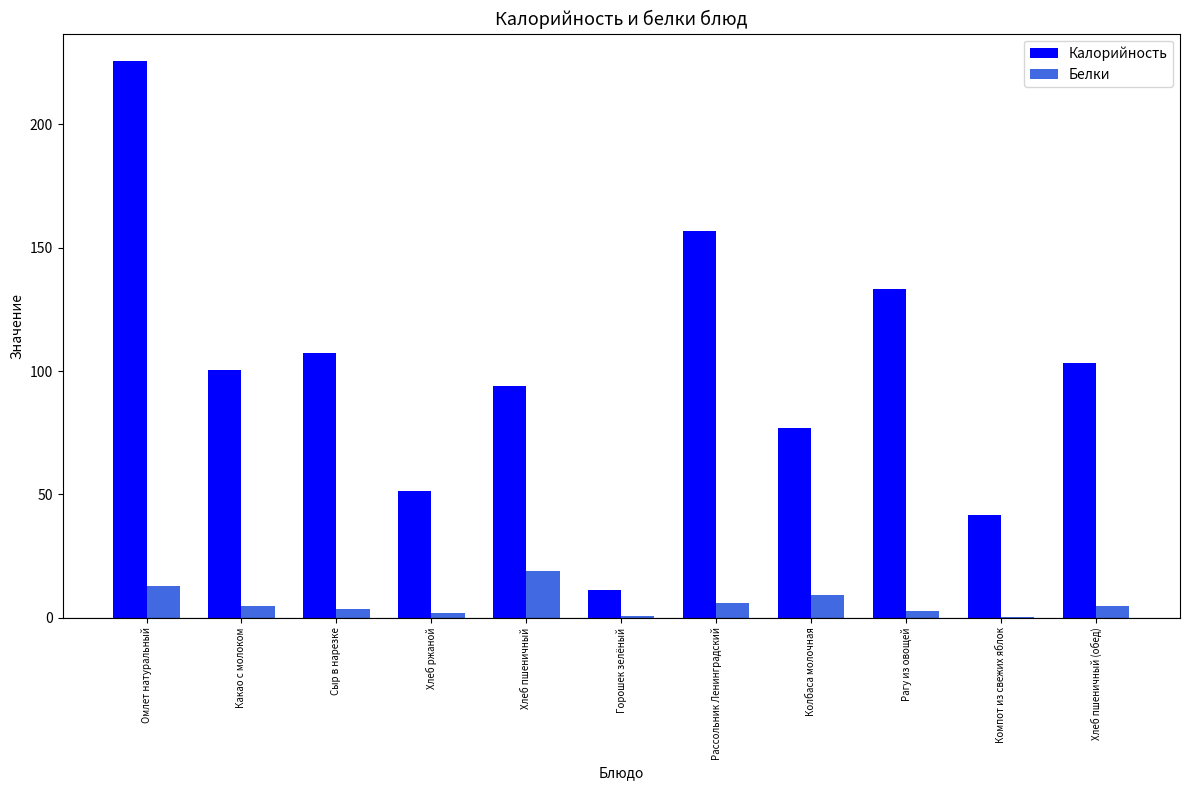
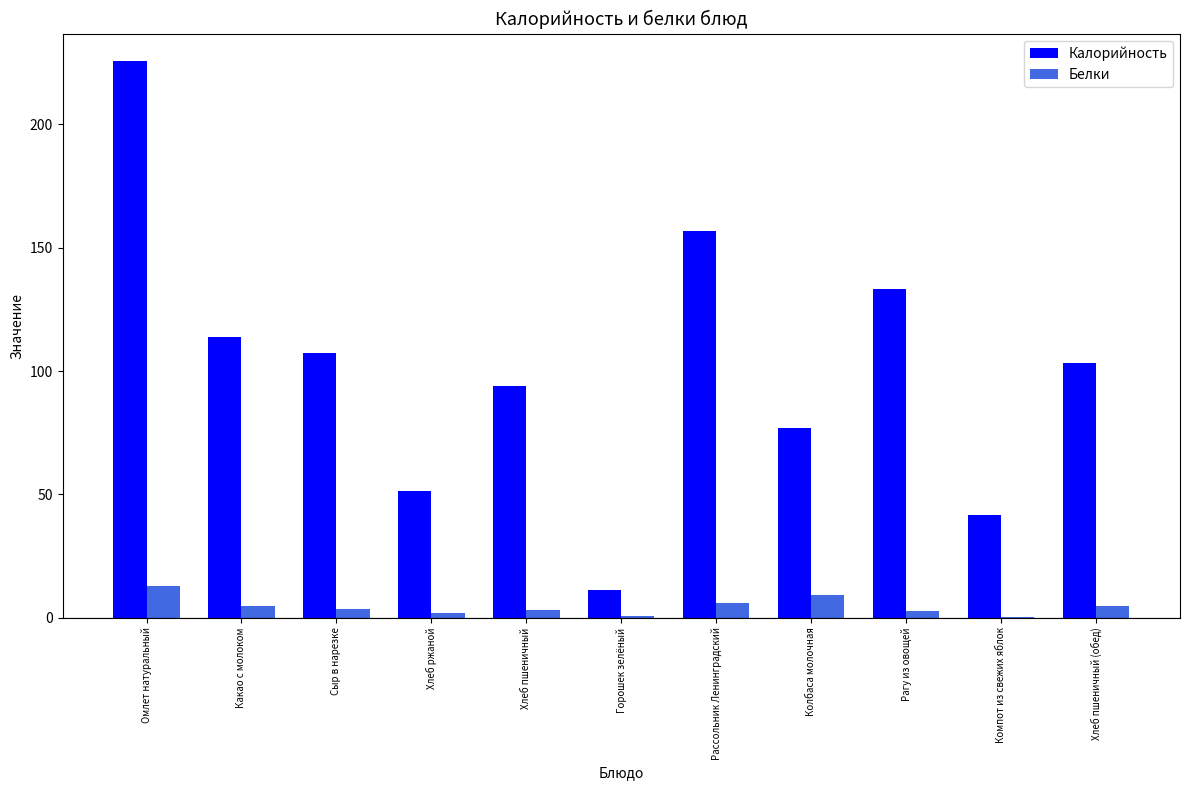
Калорийность, Какао с молоком: 100 -> 114
Белки, Хлеб пшеничный: 19 -> 3
